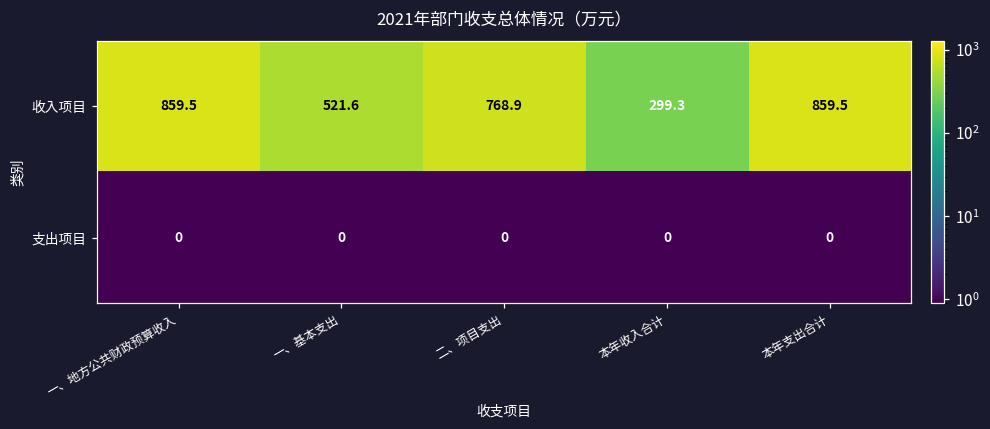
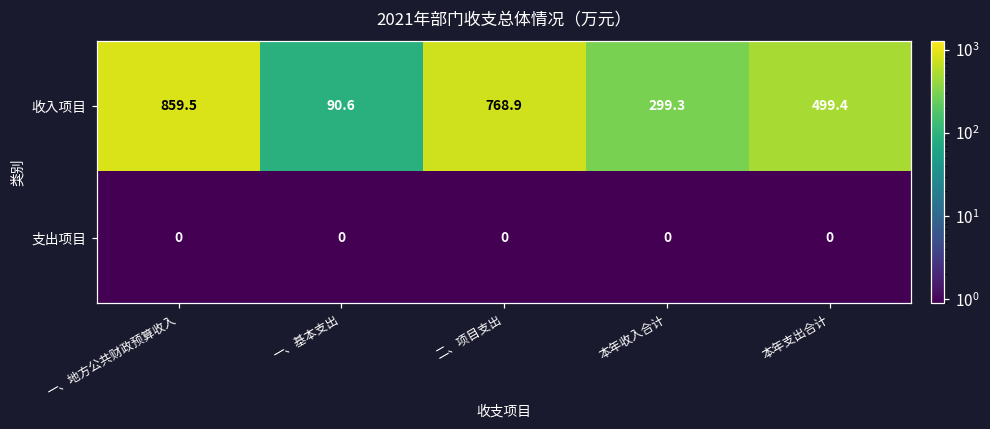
收入项目, 一、基本支出: 521.6 -> 90.6
收入项目, 本年支出合计: 859.5 -> 499.4
